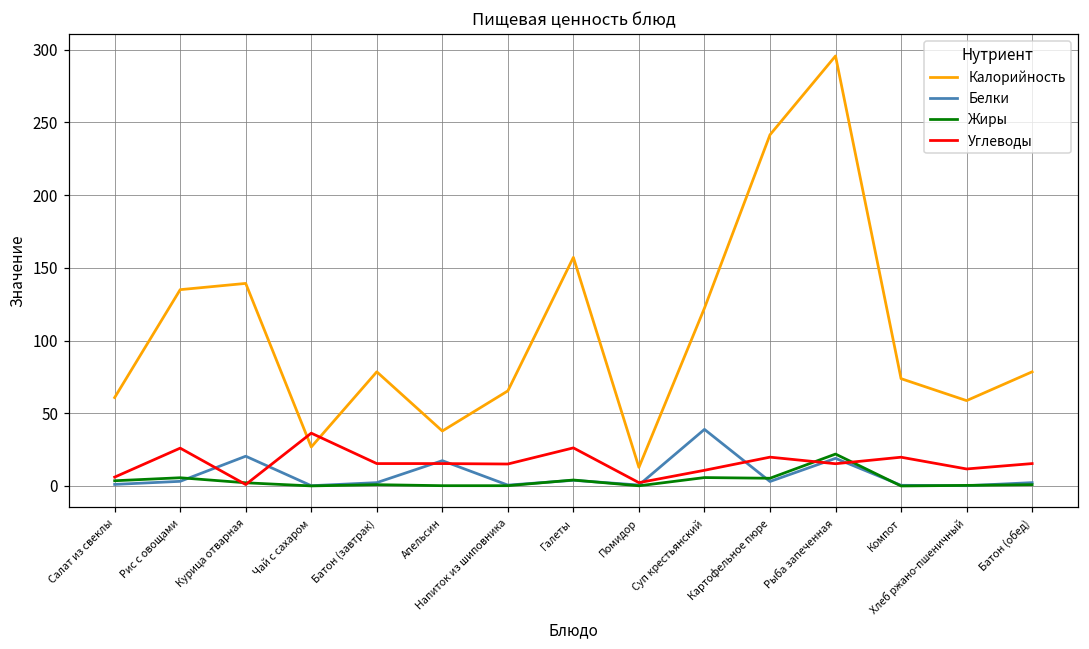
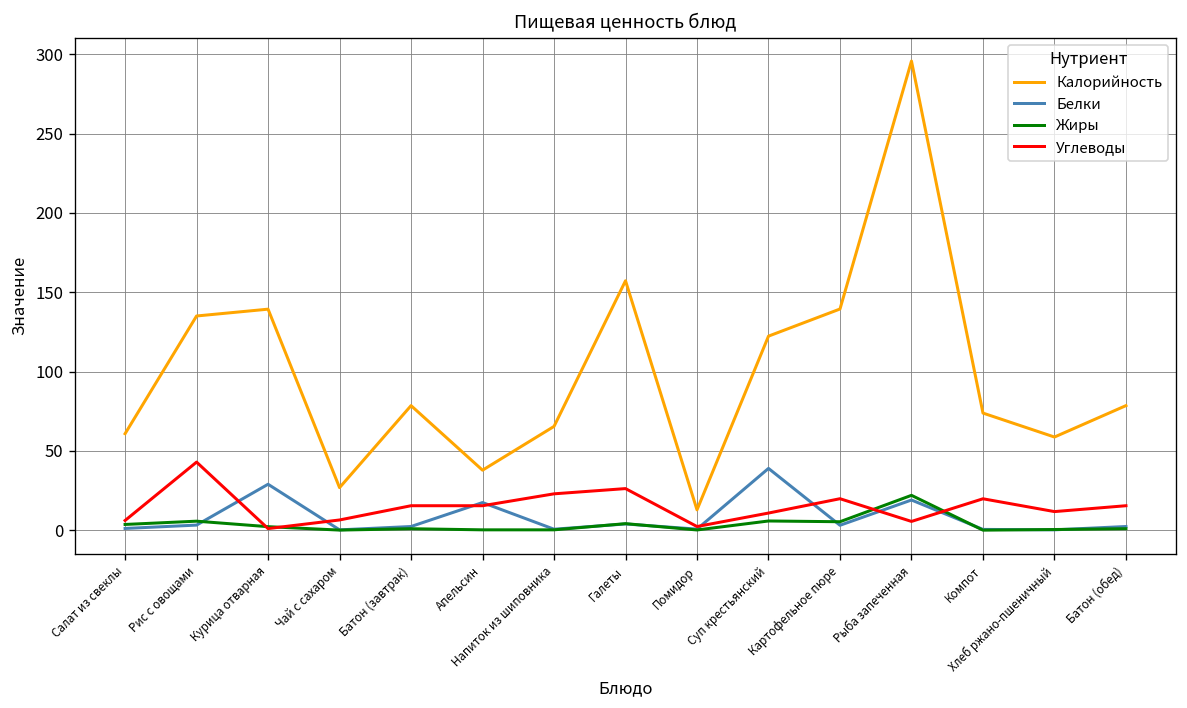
Углеводы, Рис с овощами: 26 -> 43
Белки, Курица отварная: 20 -> 29
Углеводы, Чай с сахаром: 36 -> 6
Углеводы, Напиток из шиповника: 15 -> 23
Калорийность, Картофельное пюре: 242 -> 139
Углеводы, Рыба запеченная: 15 -> 6
